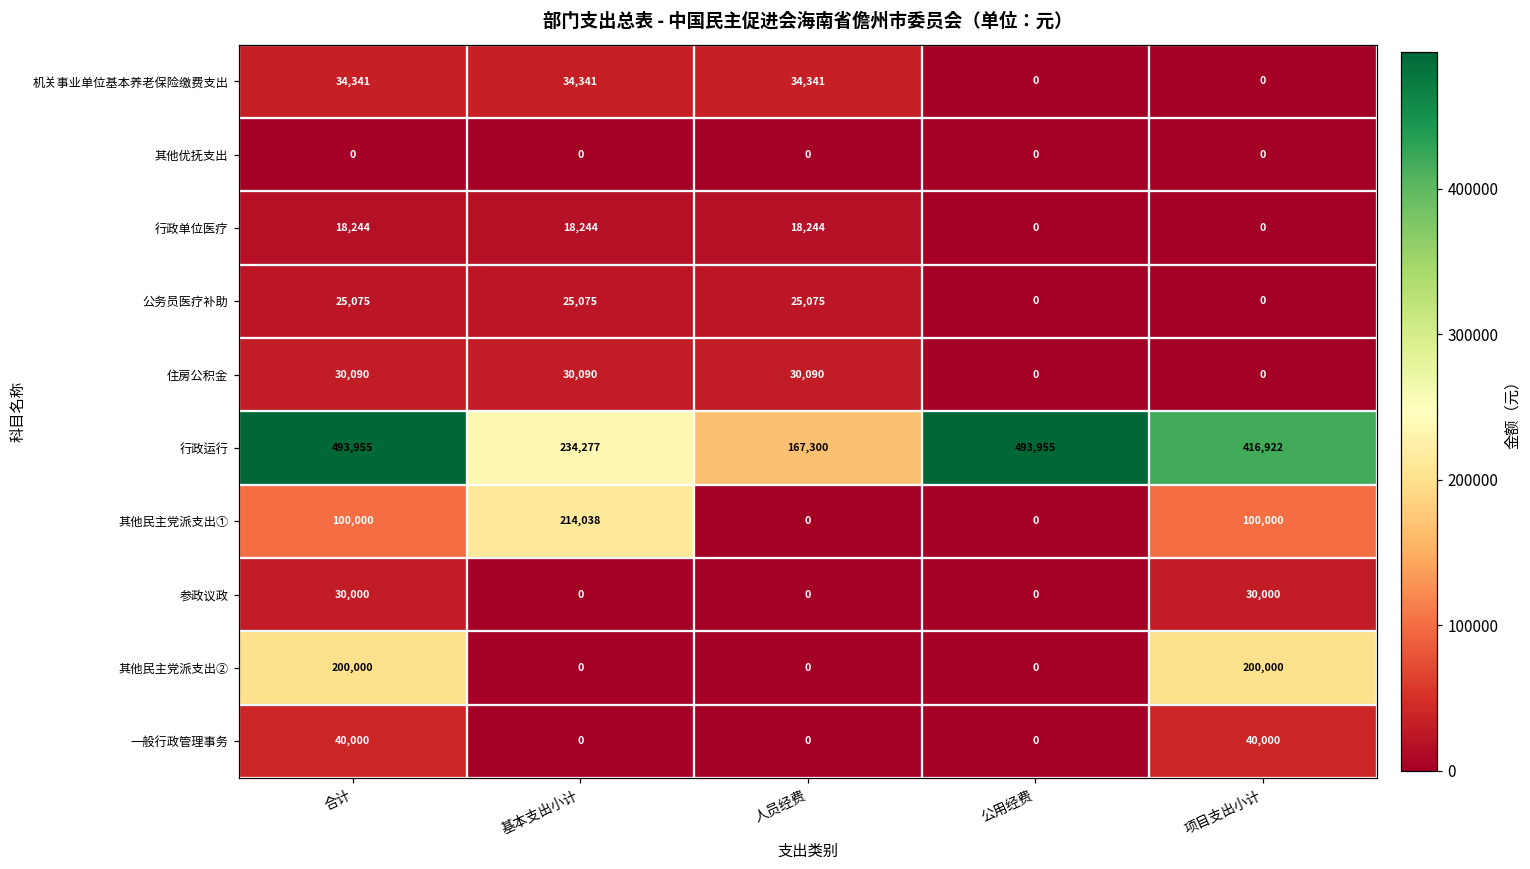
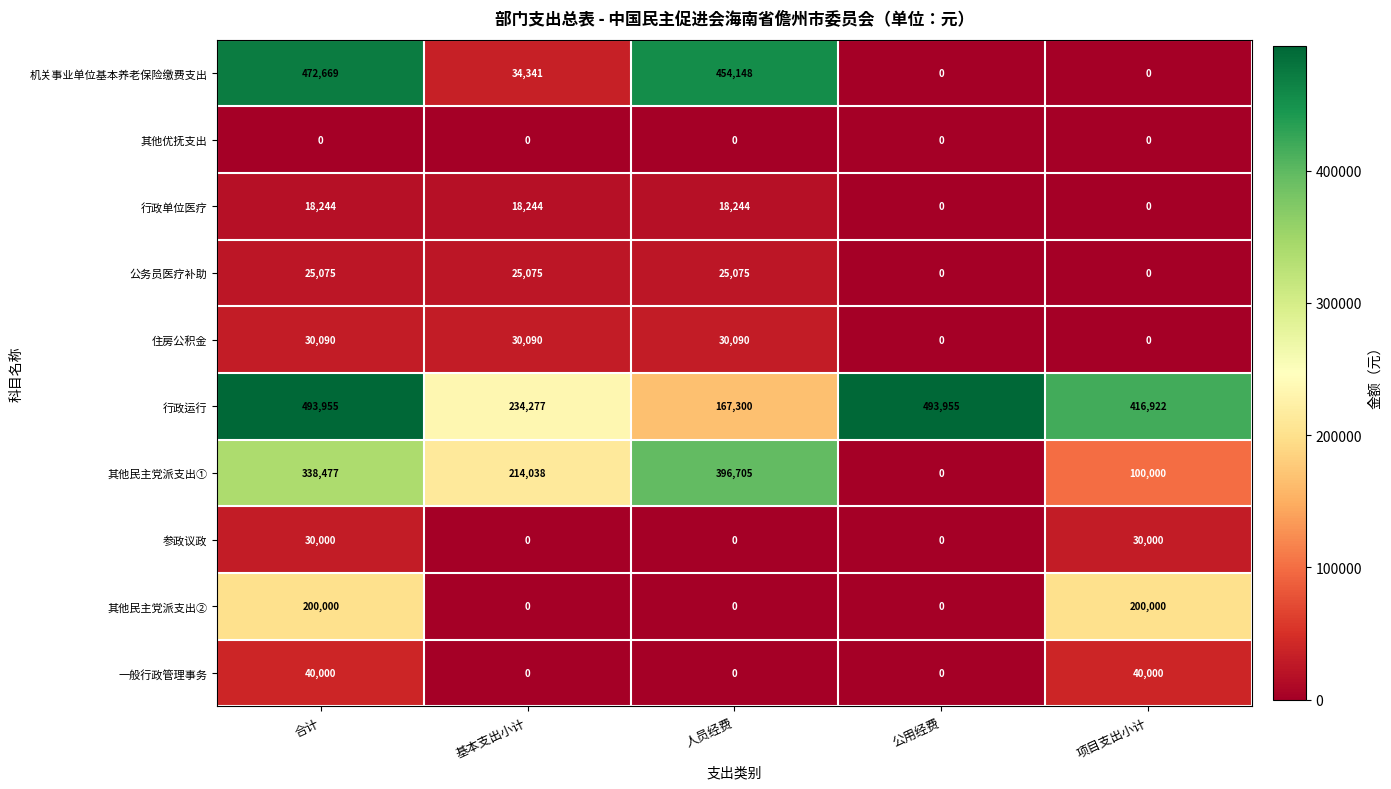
机关事业单位基本养老保险缴费支出, 合计: 34,341 -> 472,669
机关事业单位基本养老保险缴费支出, 人员经费: 34,341 -> 454,148
其他民主党派支出①, 合计: 100,000 -> 338,477
其他民主党派支出①, 人员经费: 0 -> 396,705
